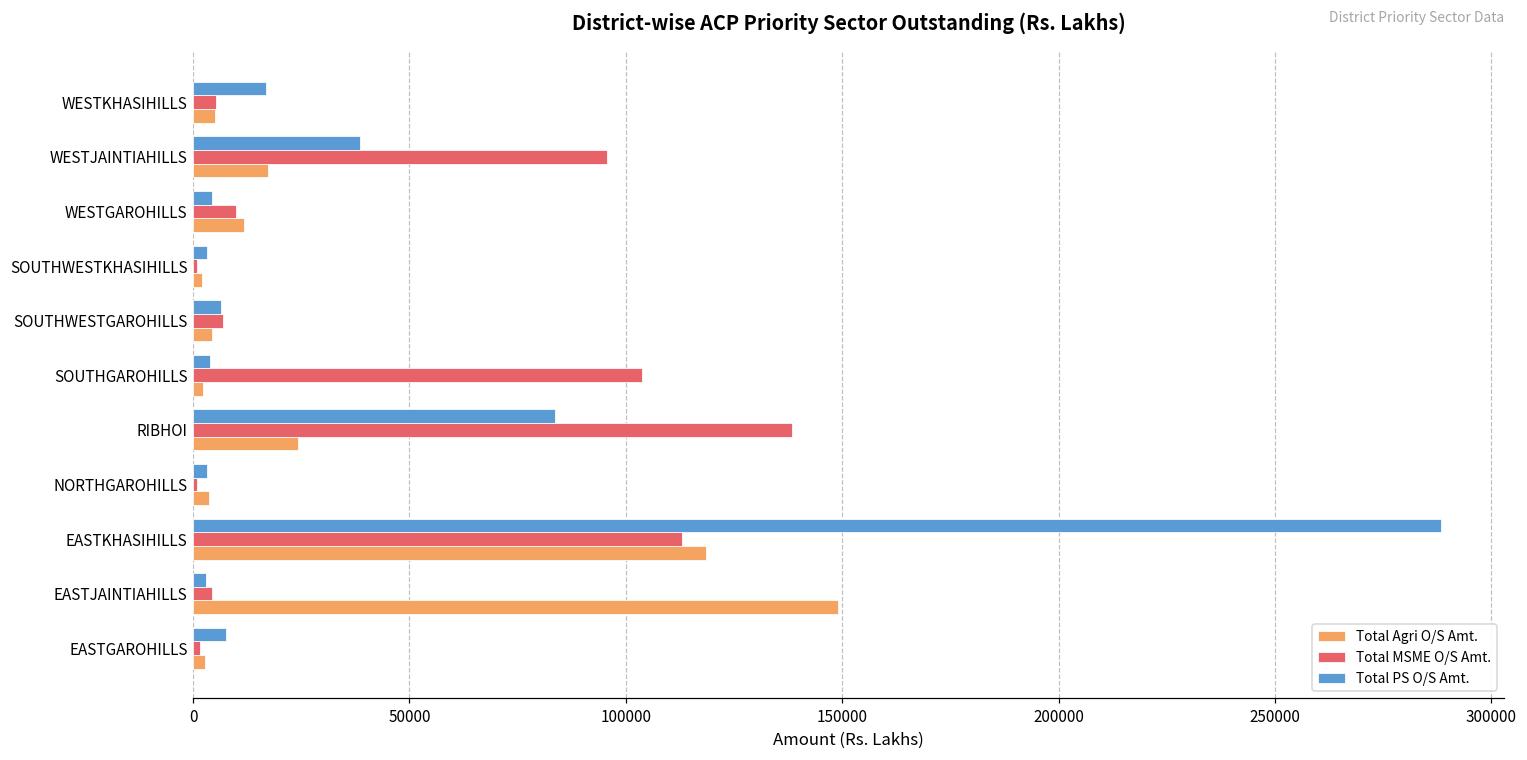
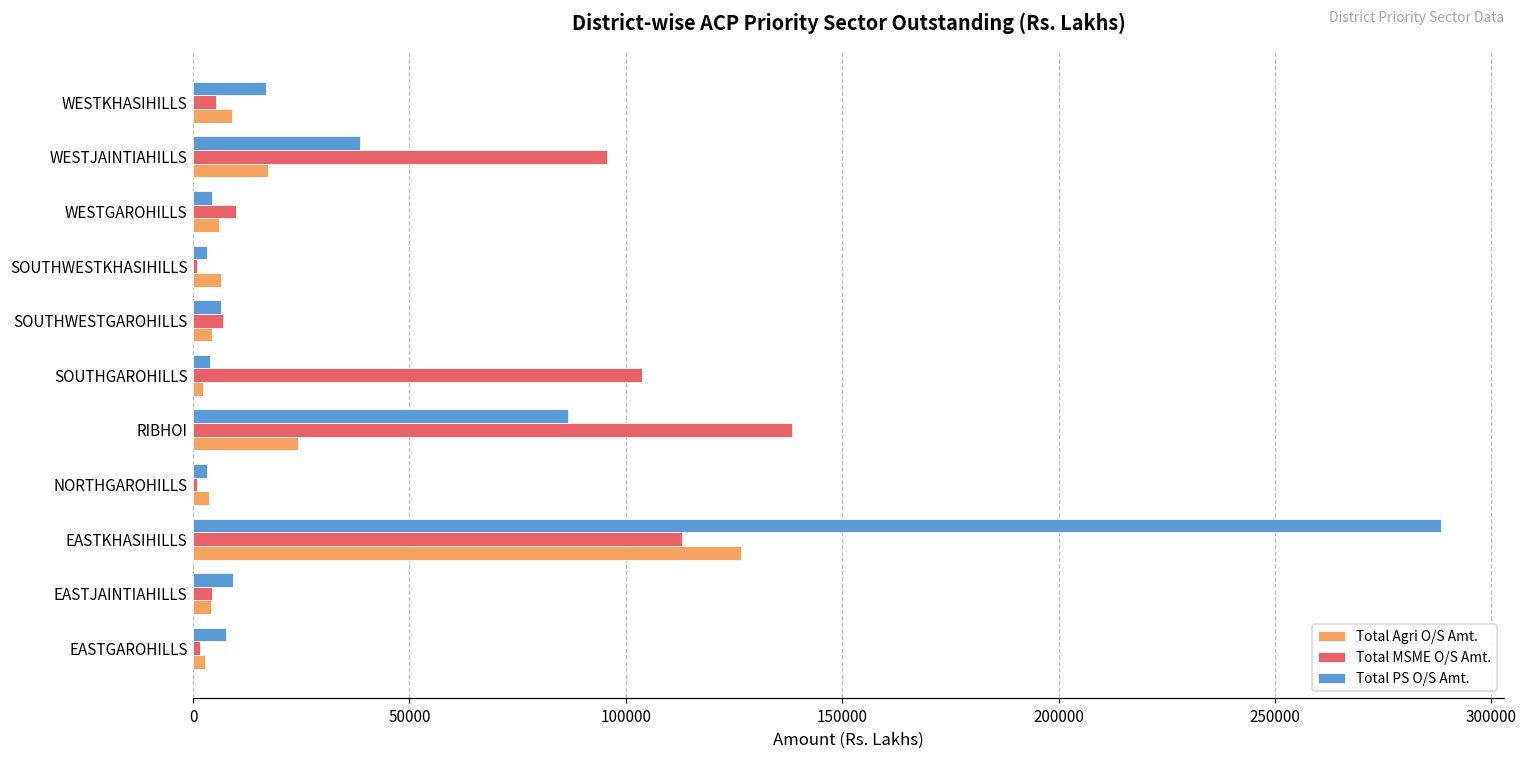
Total Agri O/S Amt., WESTKHASIHILLS: 5000 -> 9000
Total Agri O/S Amt., WESTGAROHILLS: 12000 -> 6000
Total Agri O/S Amt., SOUTHWESTKHASIHILLS: 2000 -> 6000
Total PS O/S Amt., RIBHOI: 84000 -> 87000
Total Agri O/S Amt., EASTKHASIHILLS: 118000 -> 127000
Total PS O/S Amt., EASTJAINTIAHILLS: 3000 -> 9000
Total Agri O/S Amt., EASTJAINTIAHILLS: 149000 -> 4000
